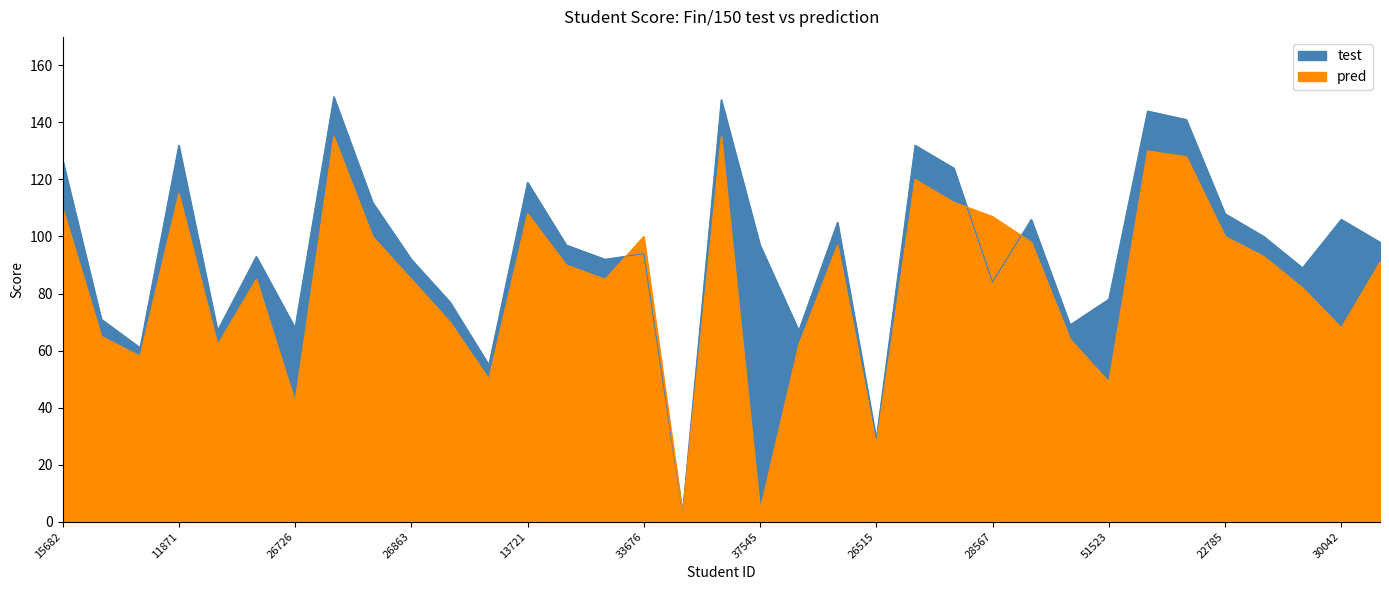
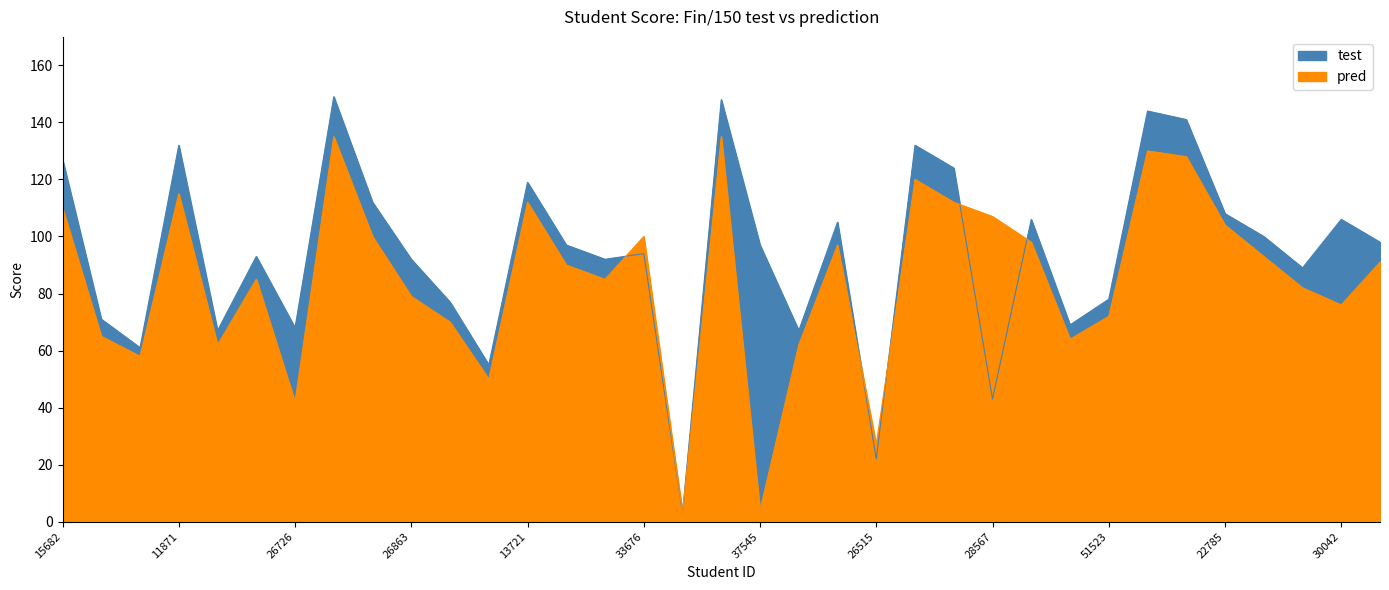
pred, 26863: 85 -> 79
pred, 13721: 108 -> 112
test, 26515: 29 -> 22
test, 28567: 84 -> 43
pred, 51523: 49 -> 72
pred, 22785: 100 -> 104
pred, 30042: 68 -> 76
